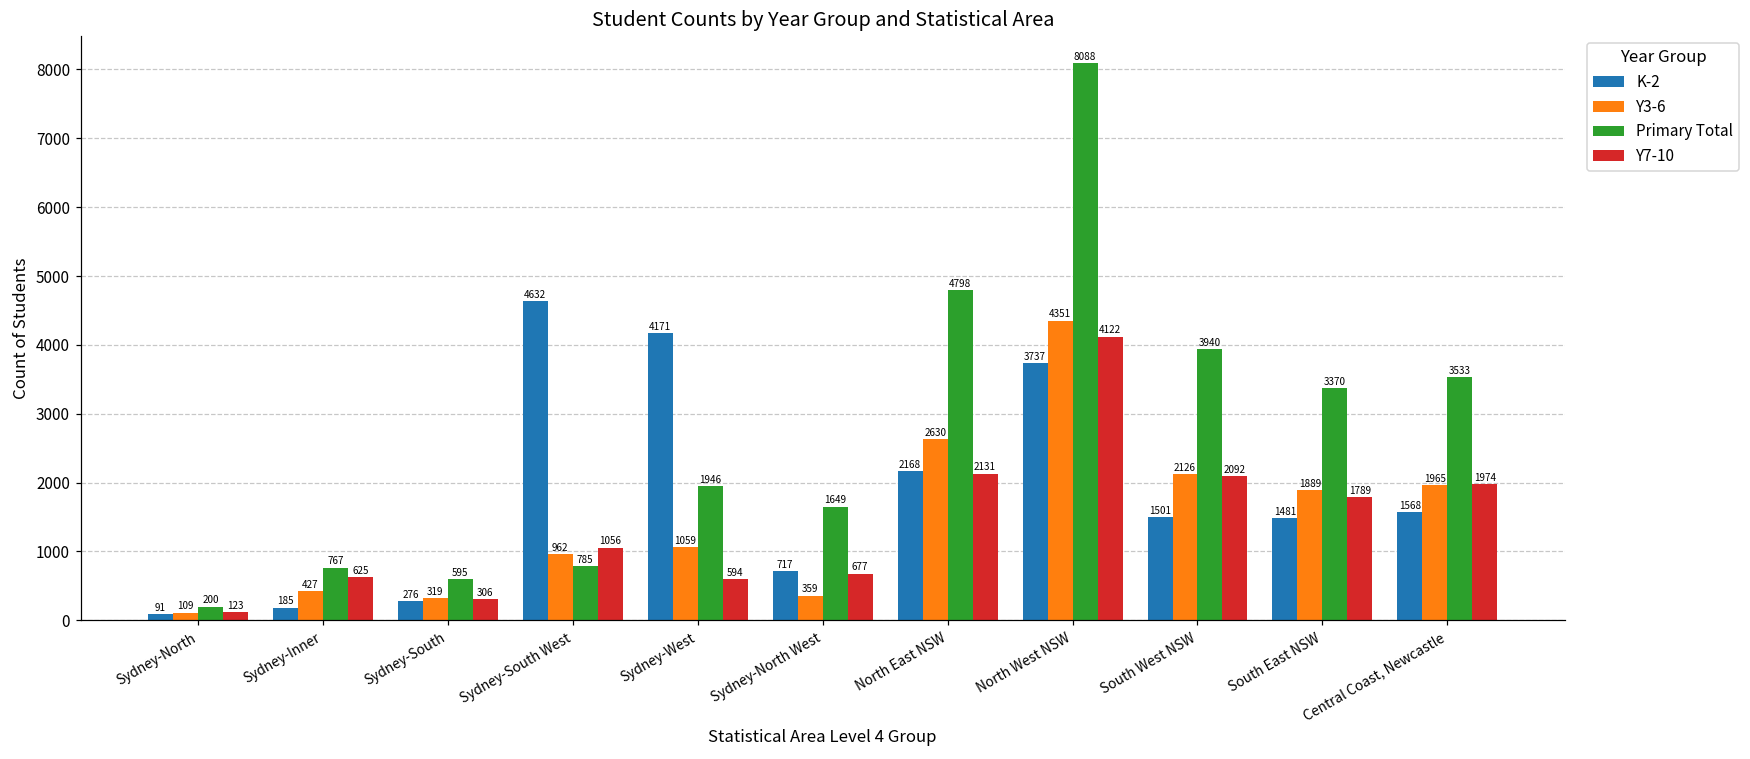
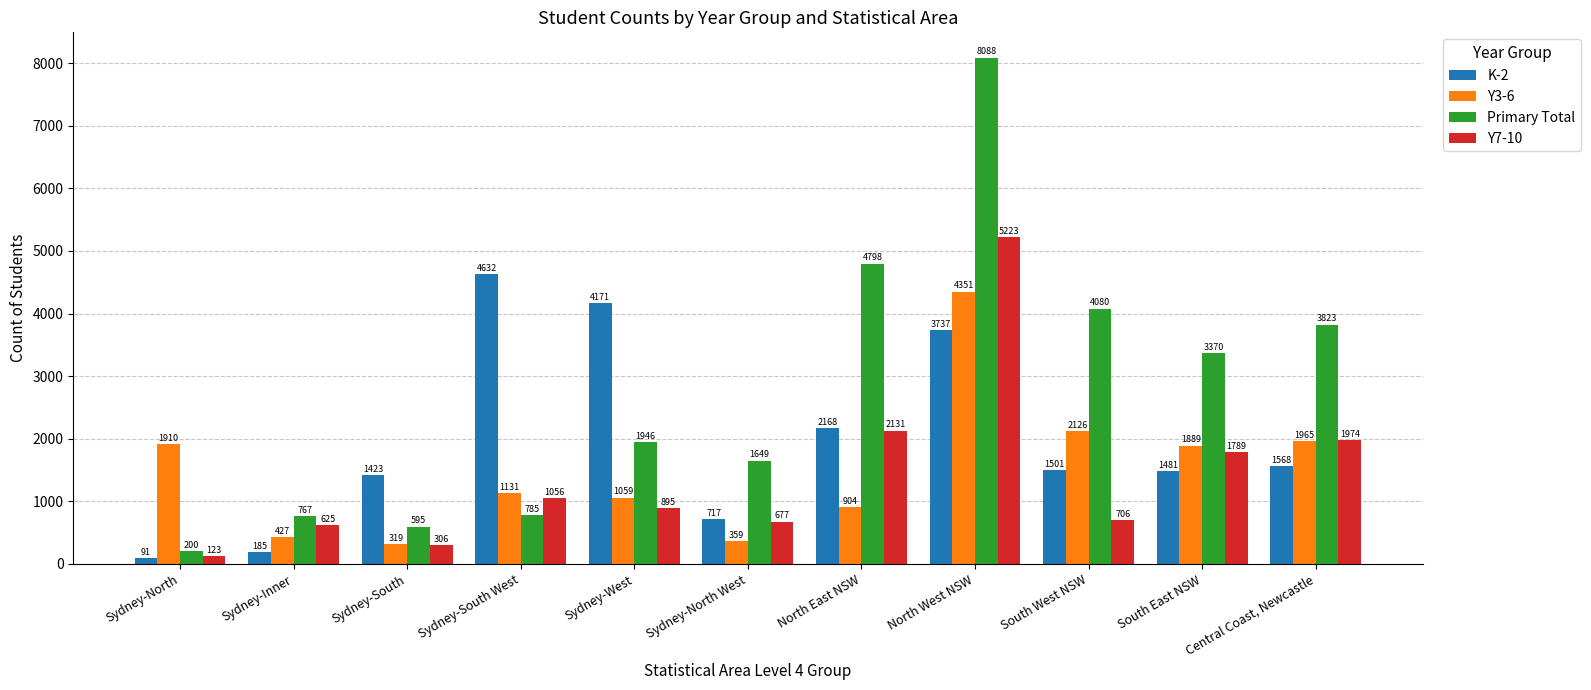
Y3-6, Sydney-North: 109 -> 1910
K-2, Sydney-South: 276 -> 1423
Y3-6, Sydney-South West: 962 -> 1131
Y7-10, Sydney-West: 594 -> 895
Y3-6, North East NSW: 2630 -> 904
Y7-10, North West NSW: 4122 -> 5223
Primary Total, South West NSW: 3940 -> 4080
Y7-10, South West NSW: 2092 -> 706
Primary Total, Central Coast, Newcastle: 3533 -> 3823
